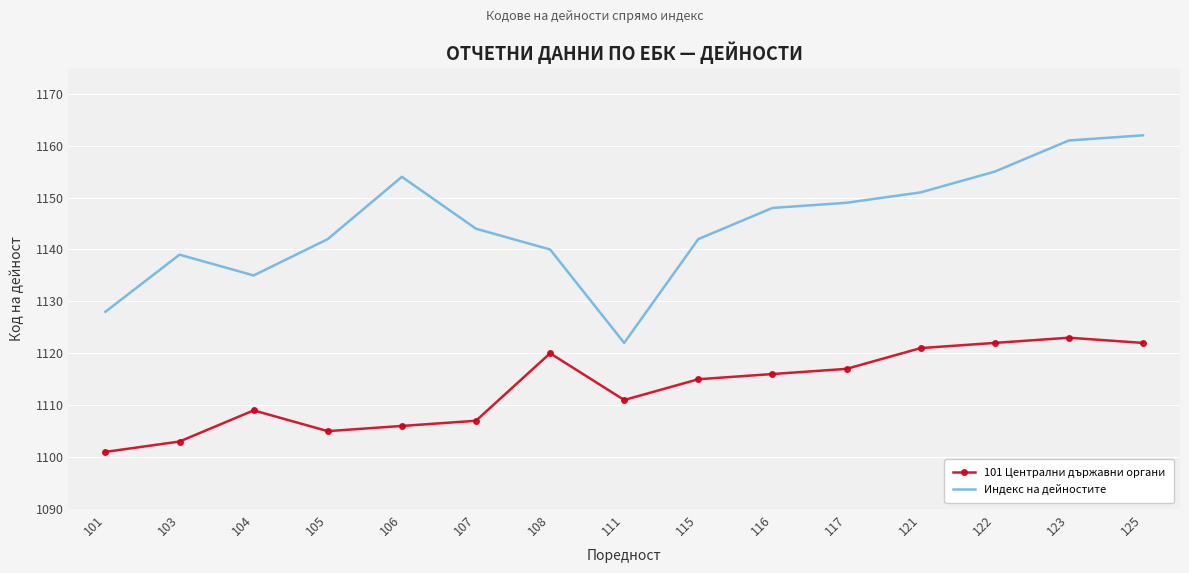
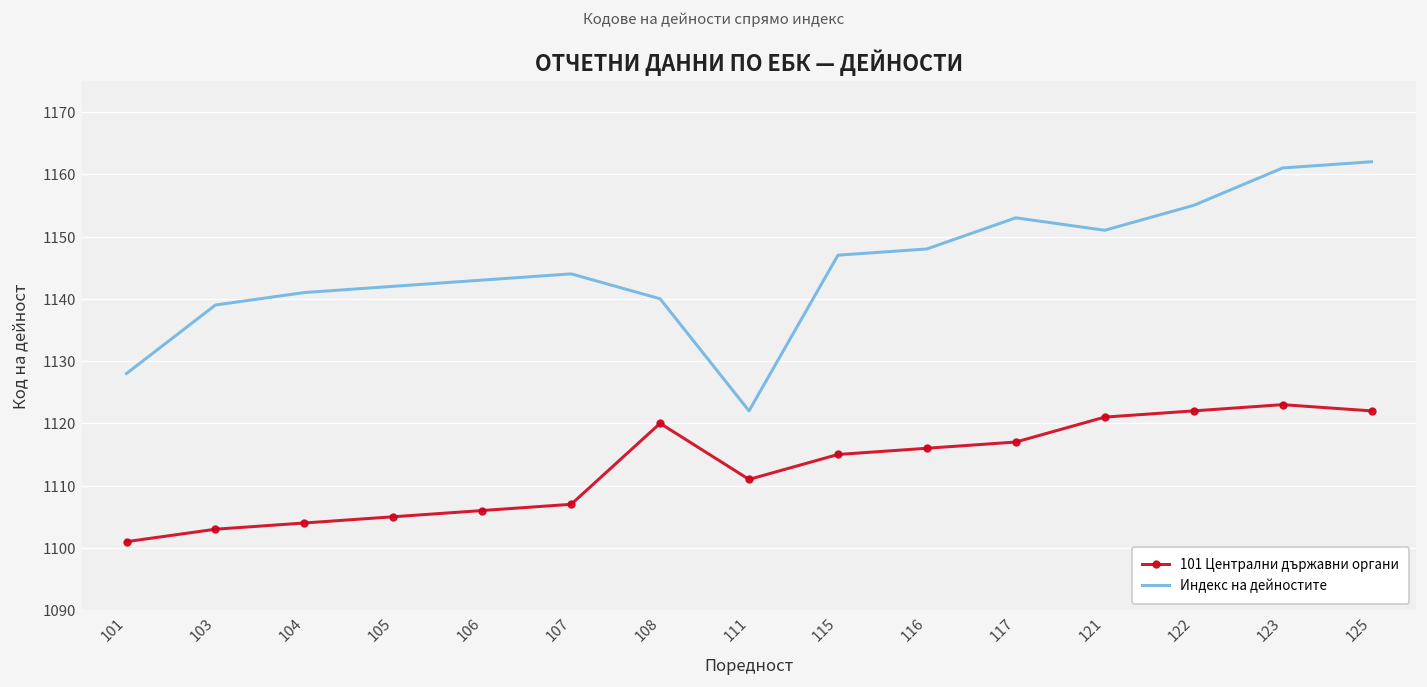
101 Централни държавни органи, 104: 1109 -> 1104
Индекс на дейностите, 104: 1135 -> 1141
Индекс на дейностите, 106: 1154 -> 1143
Индекс на дейностите, 115: 1142 -> 1147
Индекс на дейностите, 117: 1149 -> 1153
